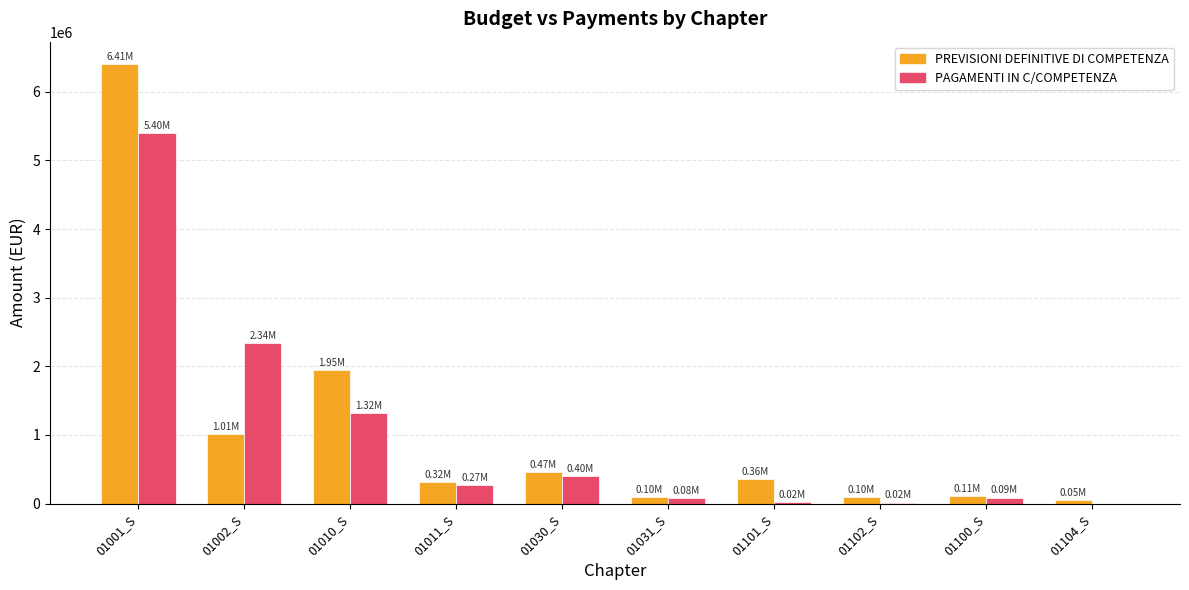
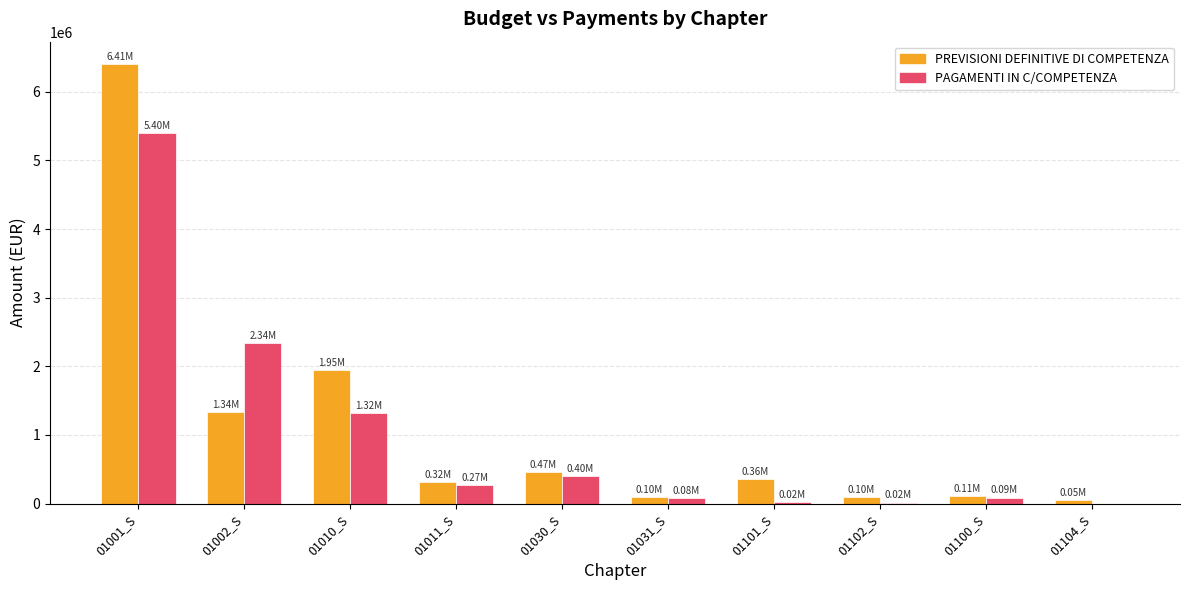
PREVISIONI DEFINITIVE DI COMPETENZA, 01002_S: 1.01M -> 1.34M
